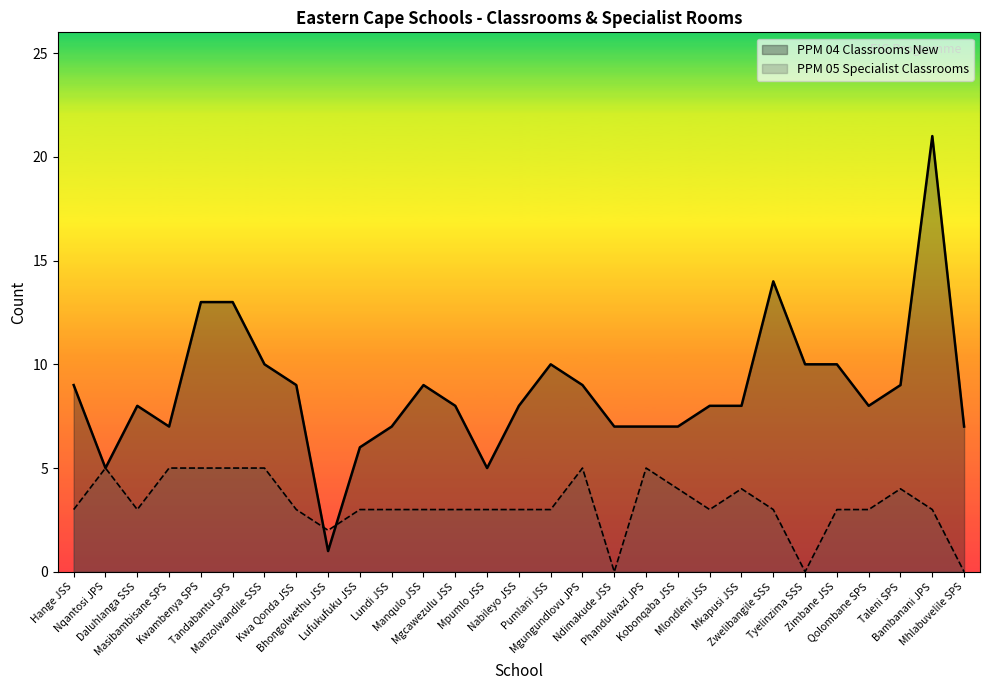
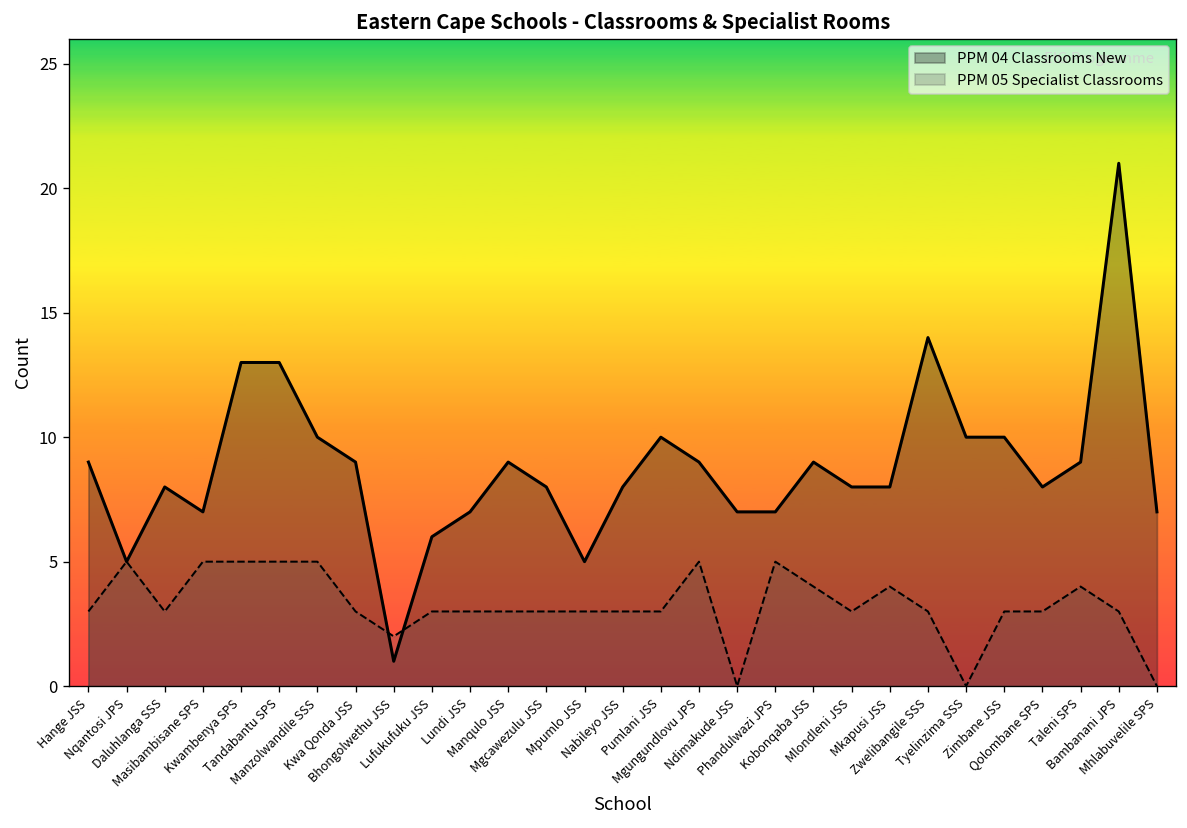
PPM 04 Classrooms New, Kobonqaba JSS: 7 -> 9
